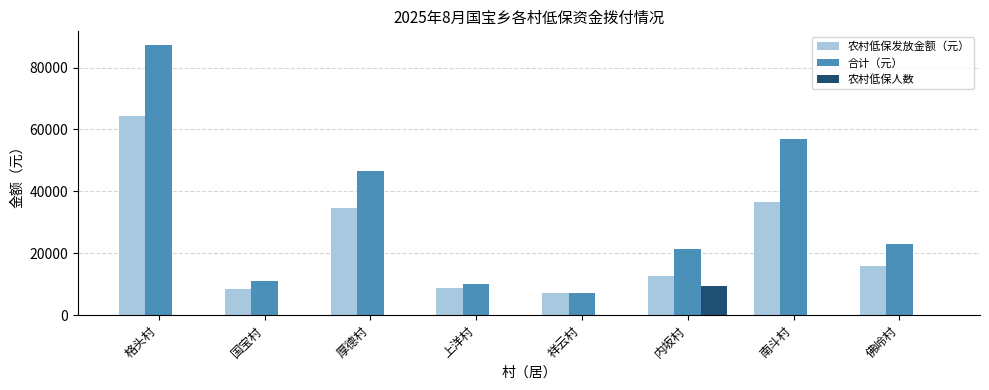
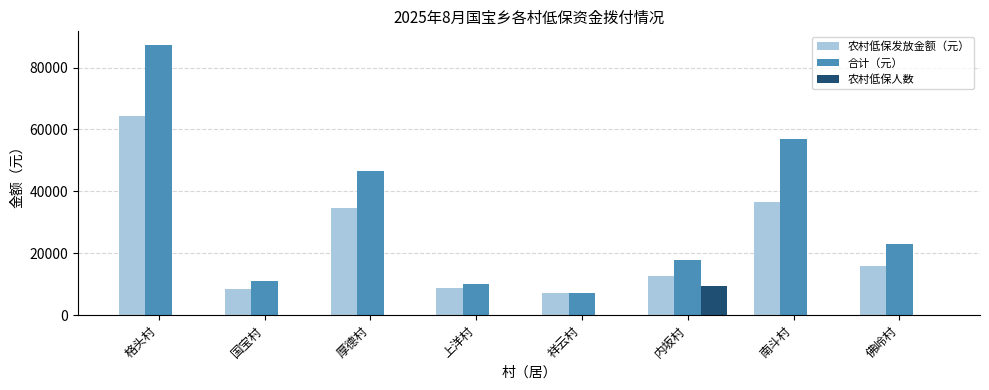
合计（元）, 内坂村: 21000 -> 18000
